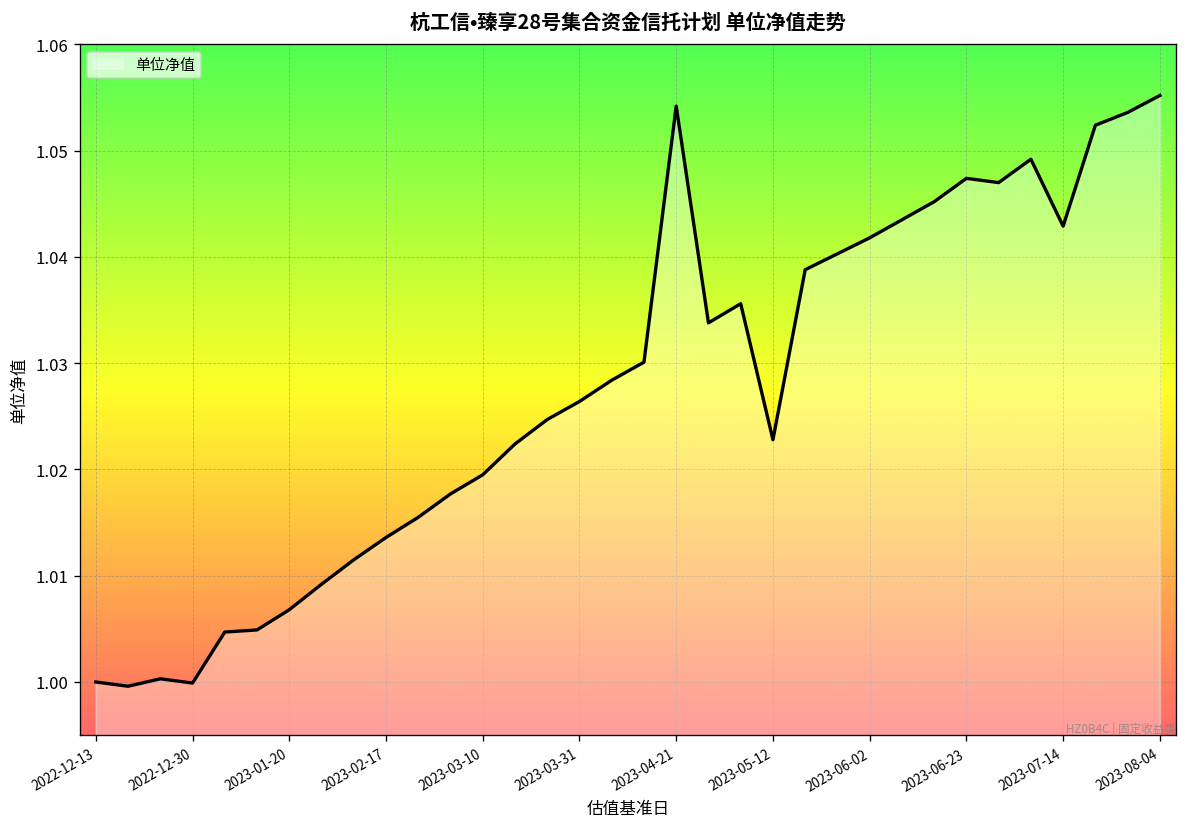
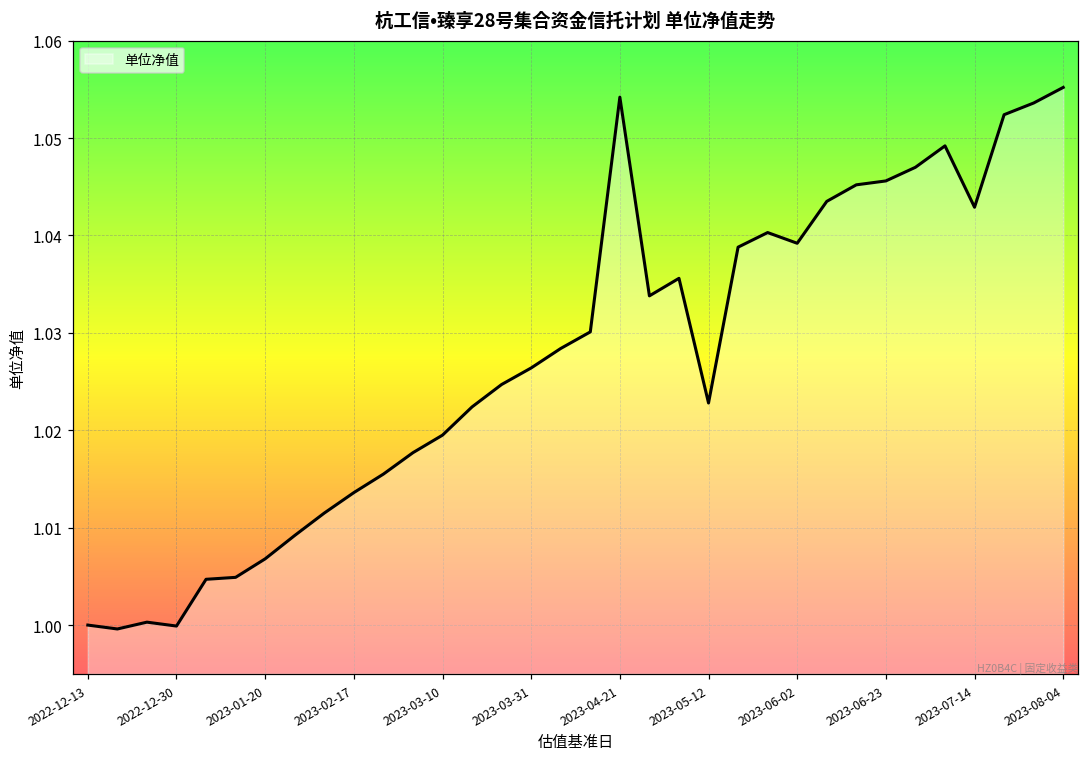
2023-06-02: 1.042 -> 1.039
2023-06-23: 1.047 -> 1.046
